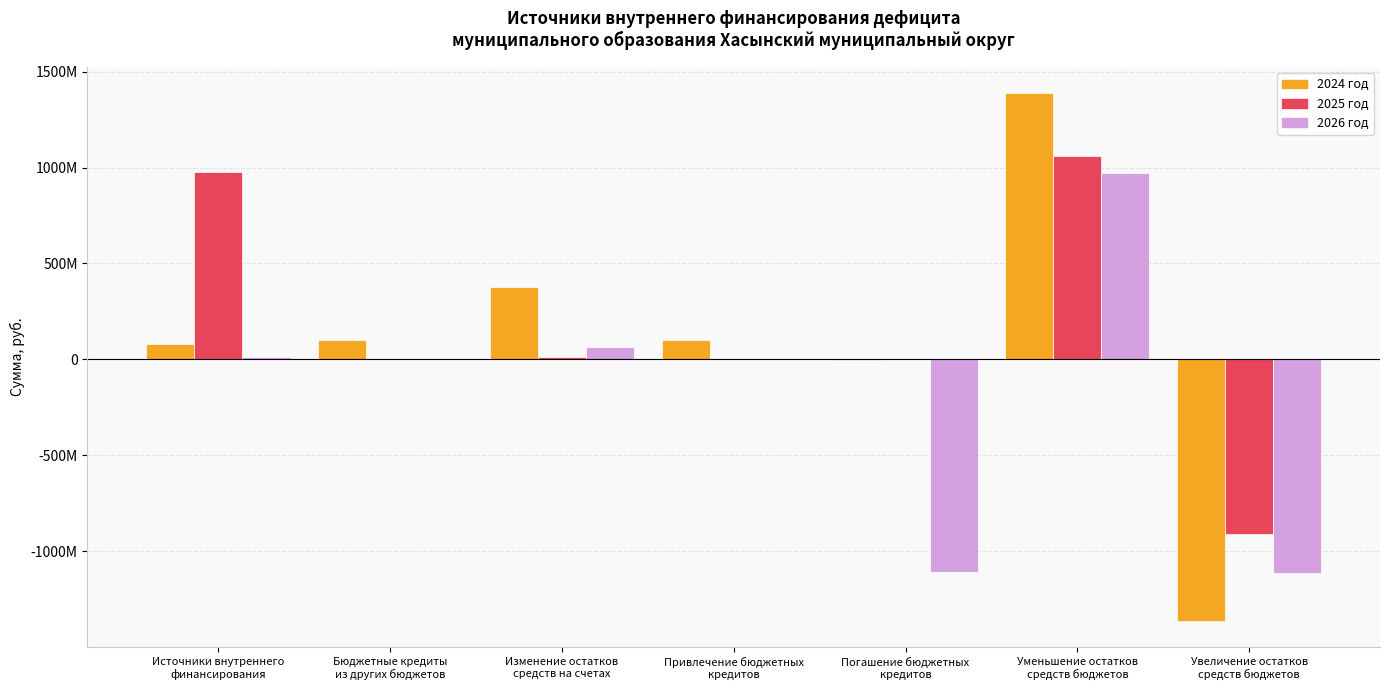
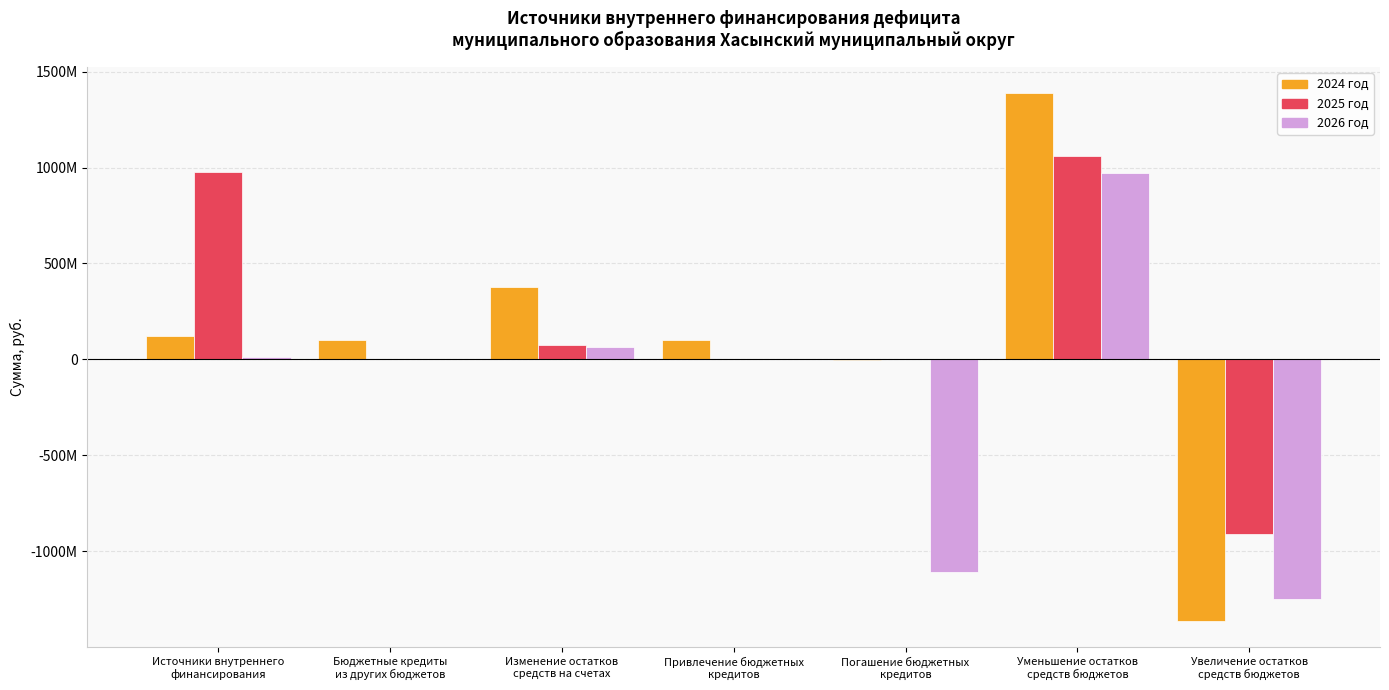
2024 год, Источники внутреннего финансирования: 80000000 -> 120000000
2025 год, Изменение остатков средств на счетах: 10000000 -> 80000000
2026 год, Увеличение остатков средств бюджетов: -1120000000 -> -1250000000
